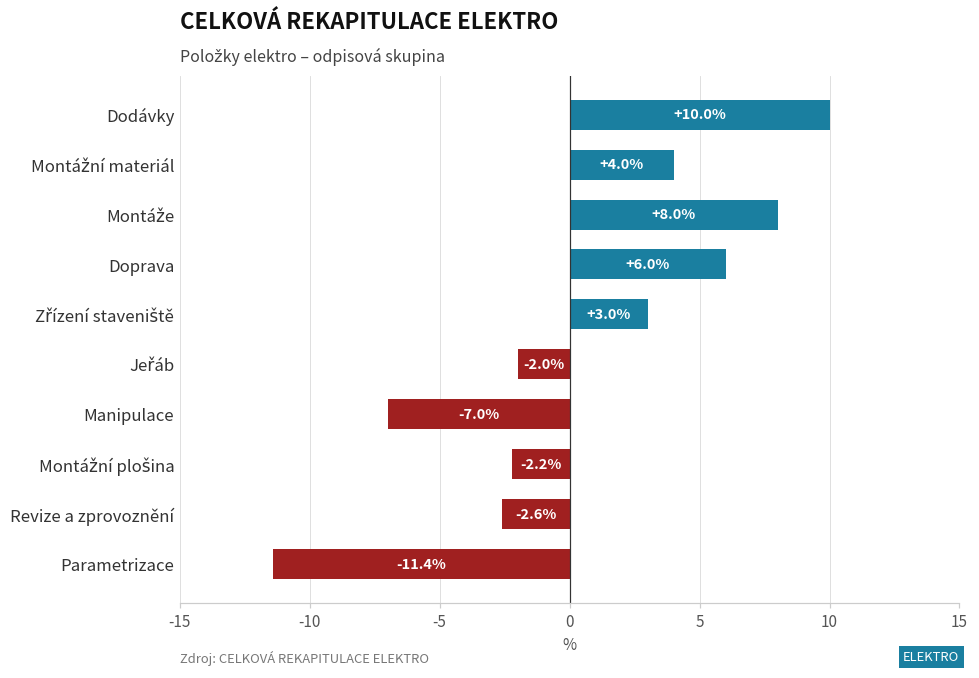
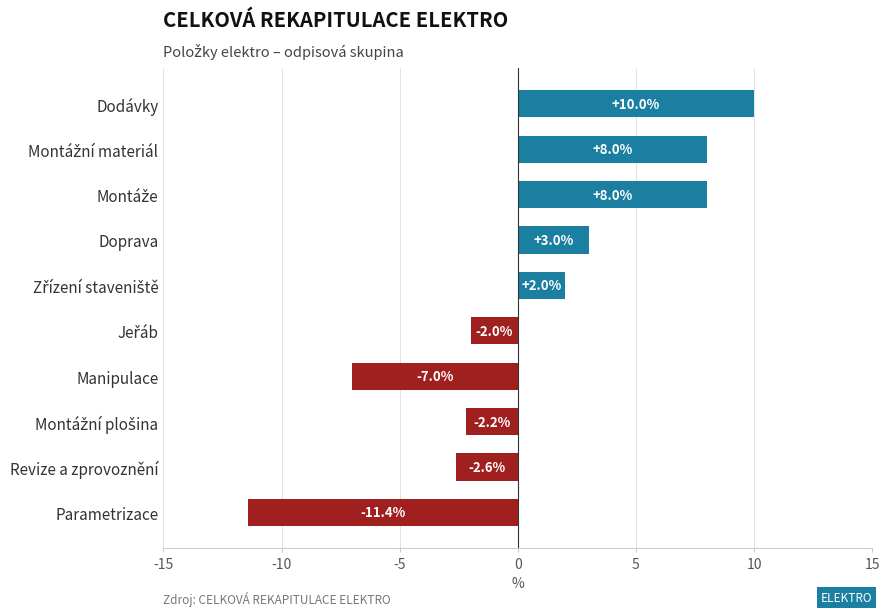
Montážní materiál: +4.0% -> +8.0%
Doprava: +6.0% -> +3.0%
Zřízení staveniště: +3.0% -> +2.0%
